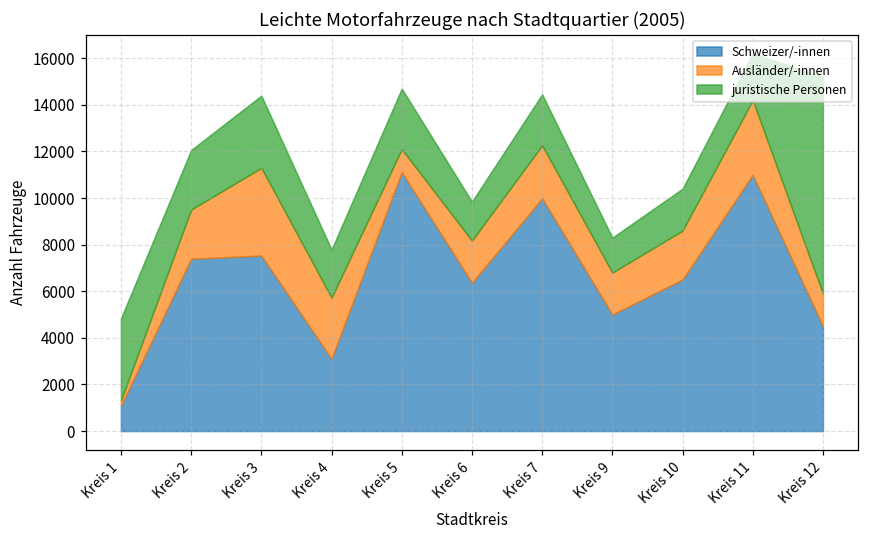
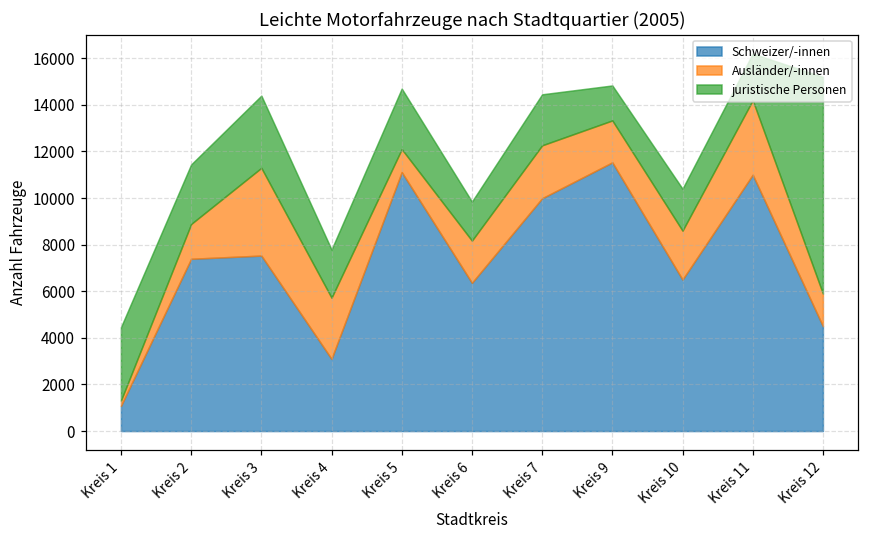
juristische Personen, Kreis 1: 3500 -> 3100
Ausländer/-innen, Kreis 2: 2100 -> 1500
Schweizer/-innen, Kreis 9: 5000 -> 11500
